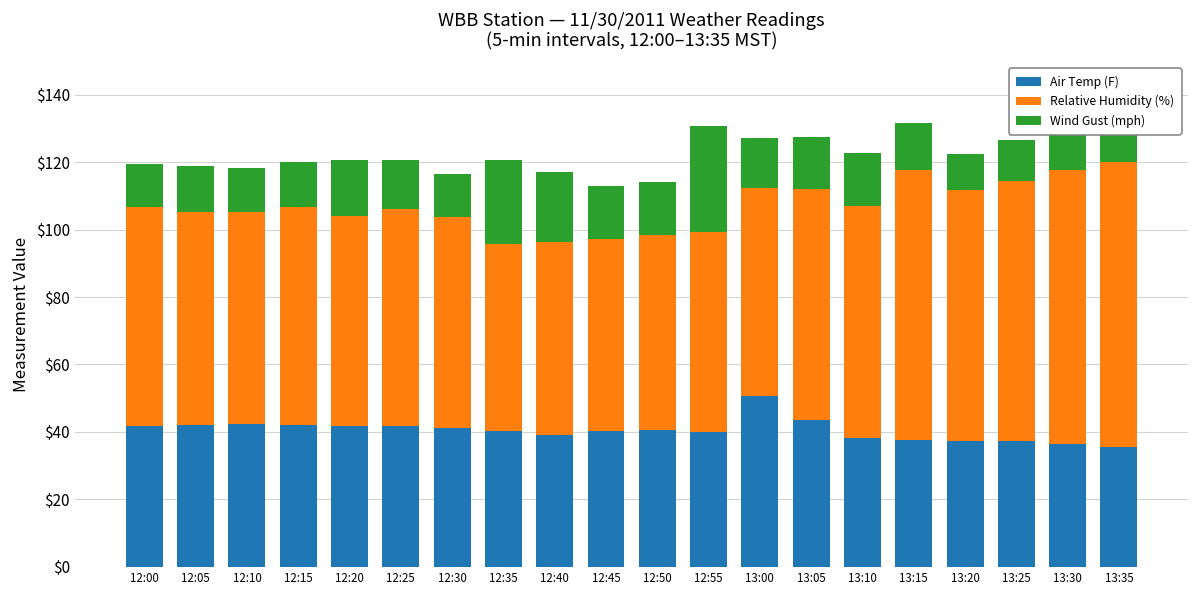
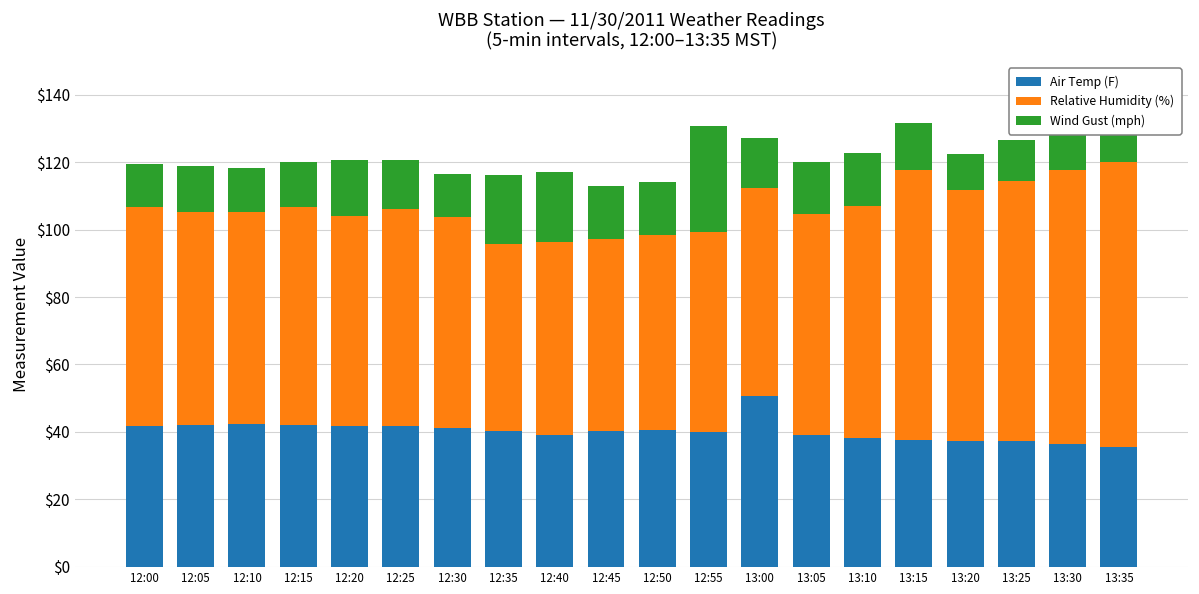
Wind Gust (mph), 12:35: $25 -> $21
Air Temp (F), 13:05: $44 -> $39
Relative Humidity (%), 13:05: $69 -> $66
